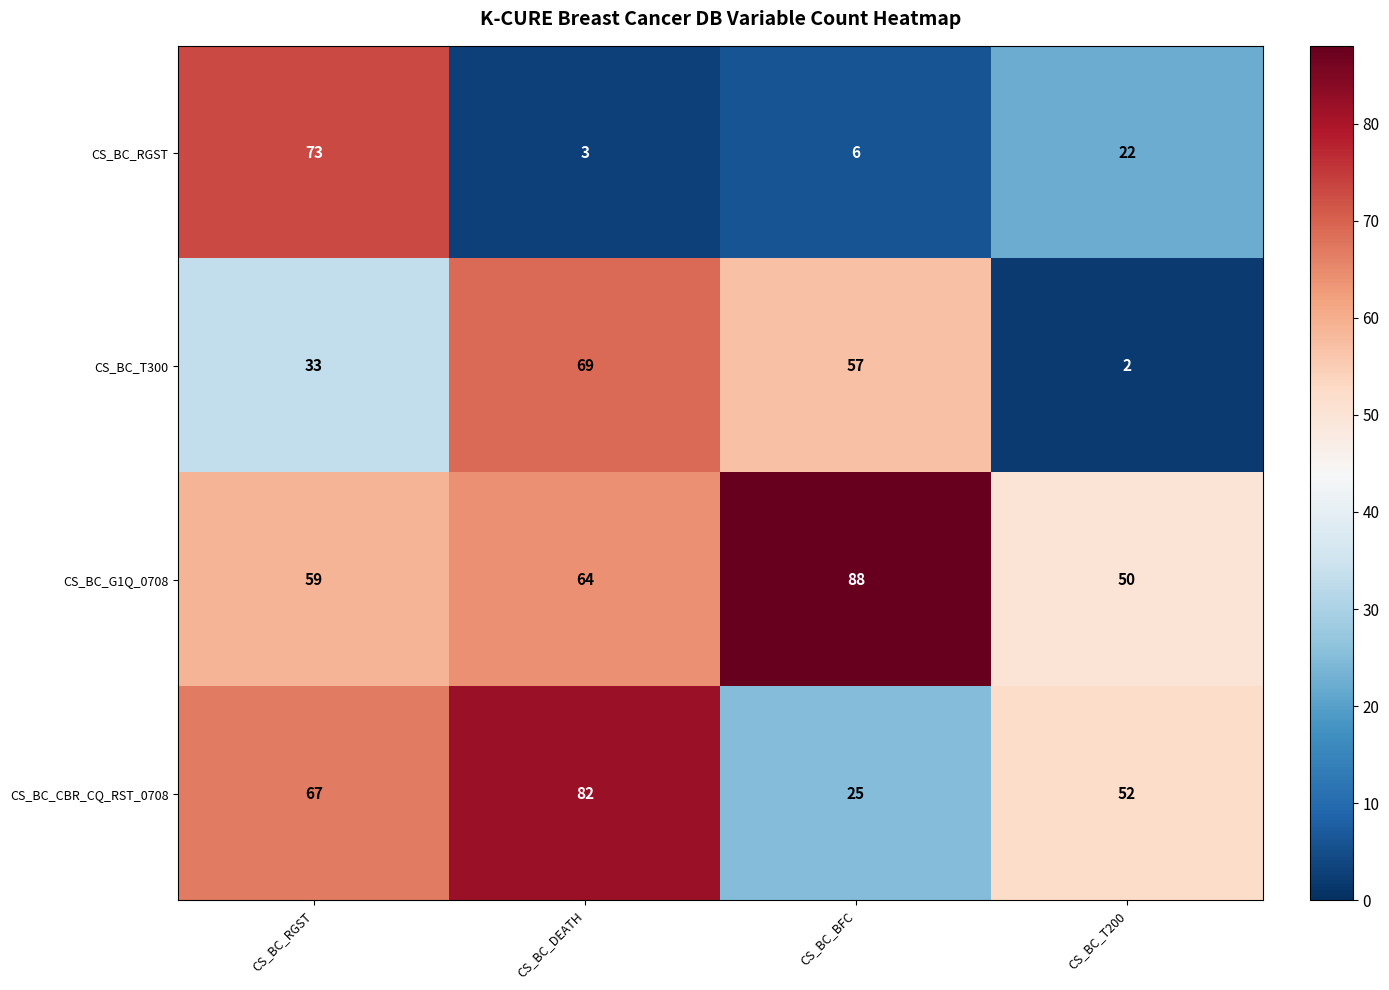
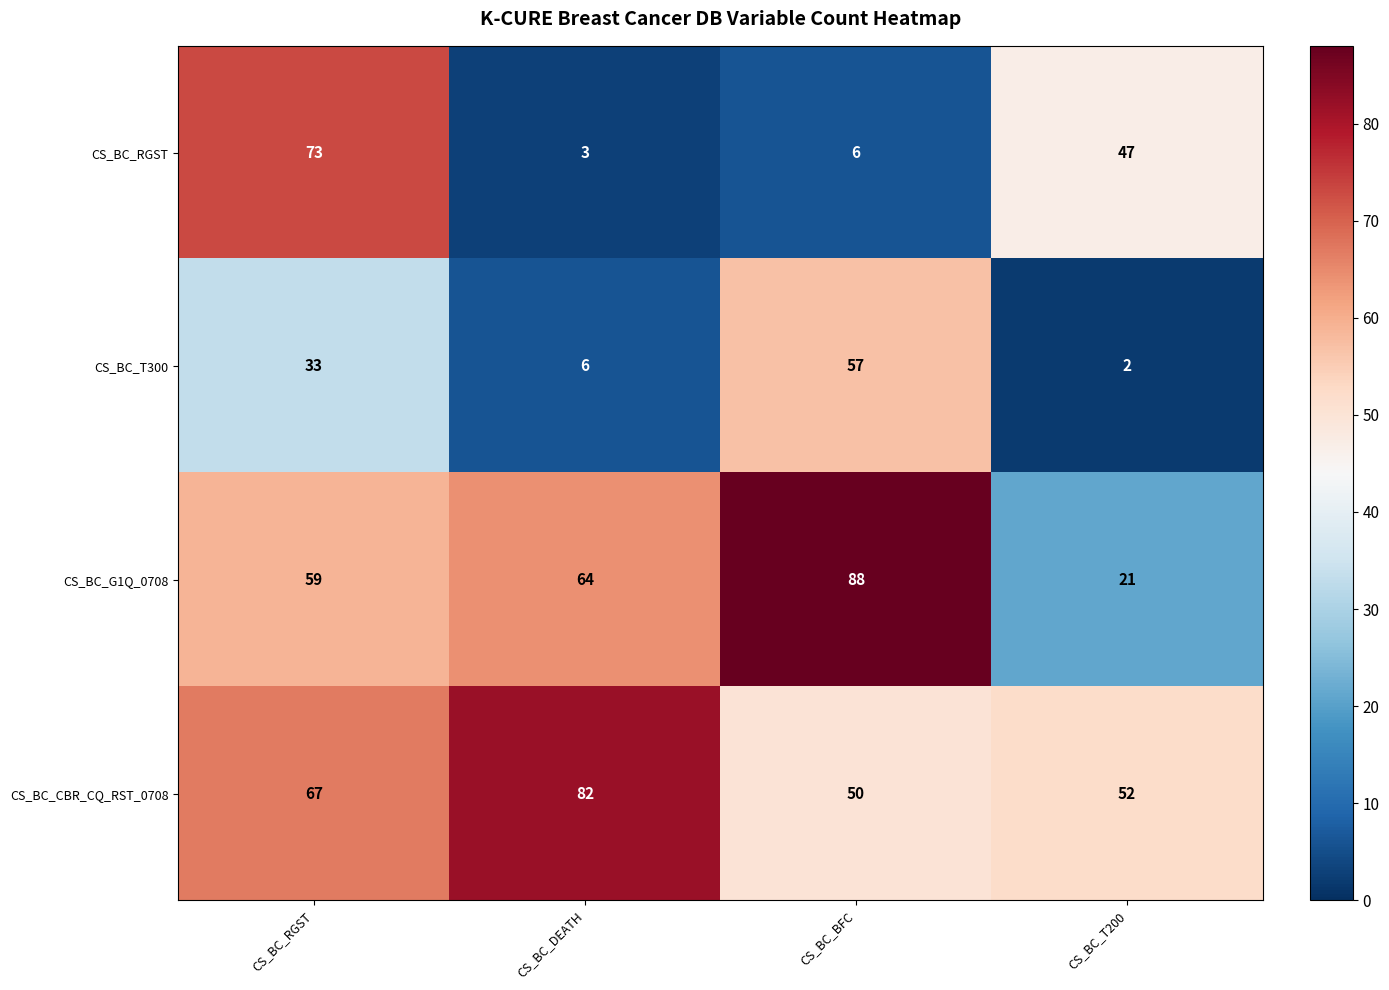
CS_BC_RGST, CS_BC_T200: 22 -> 47
CS_BC_T300, CS_BC_DEATH: 69 -> 6
CS_BC_G1Q_0708, CS_BC_T200: 50 -> 21
CS_BC_CBR_CQ_RST_0708, CS_BC_BFC: 25 -> 50
